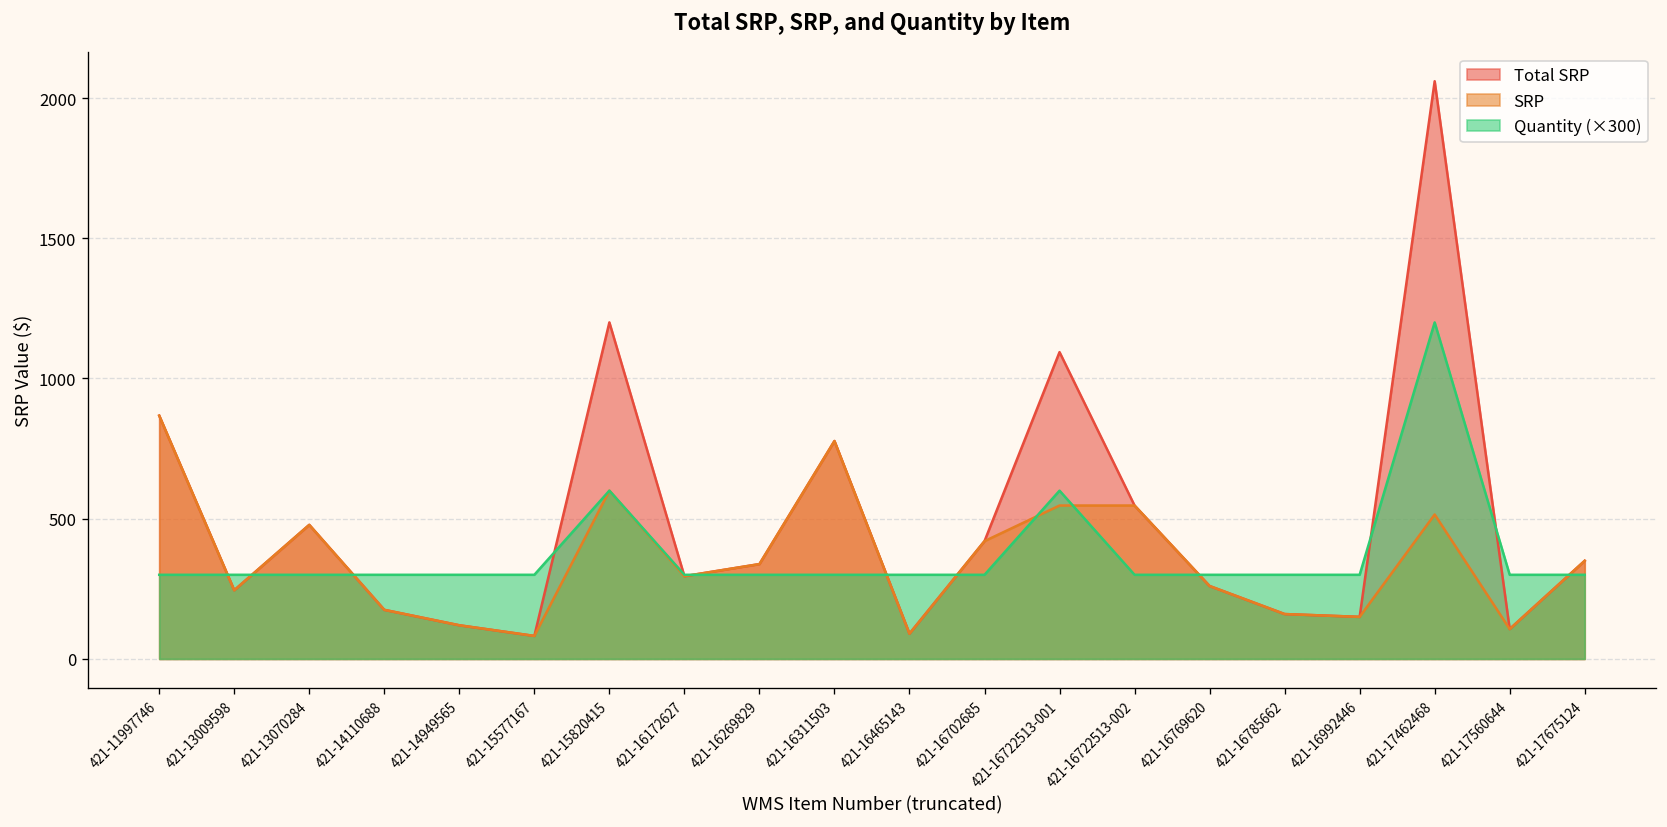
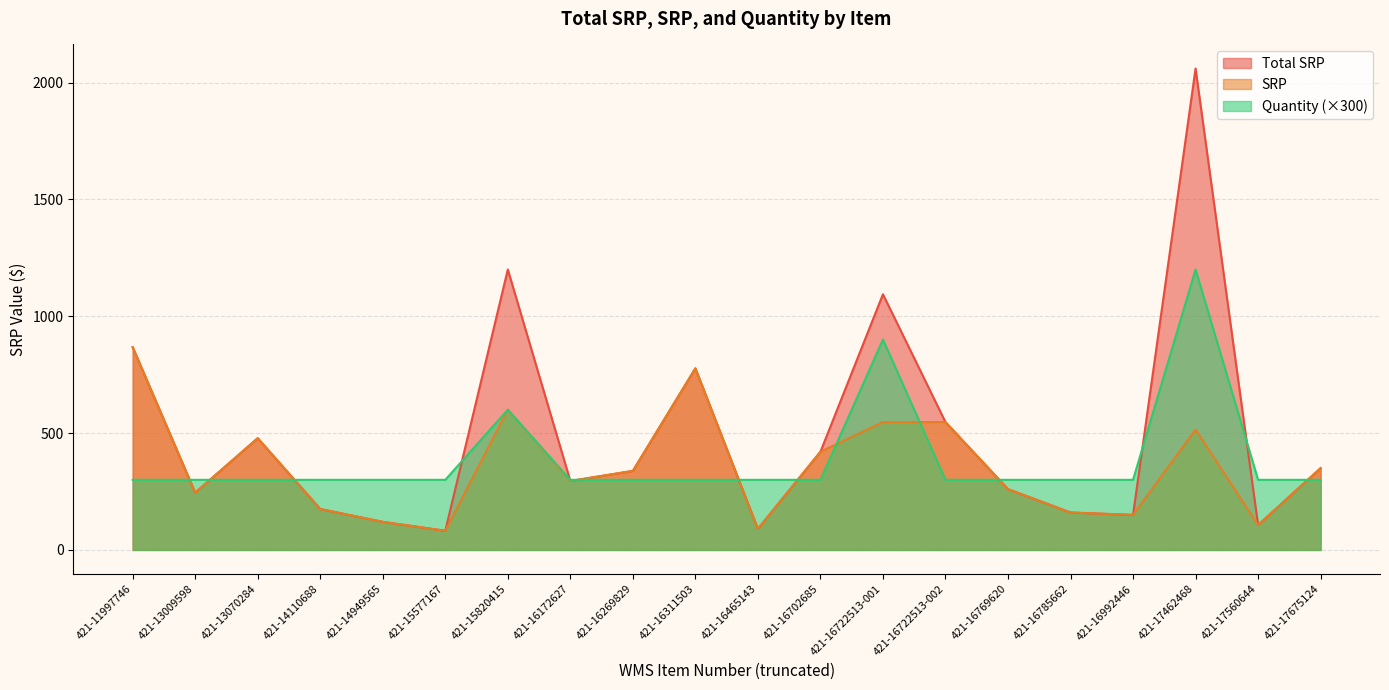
Quantity (×300), 421-16722513-001: 600 -> 900
